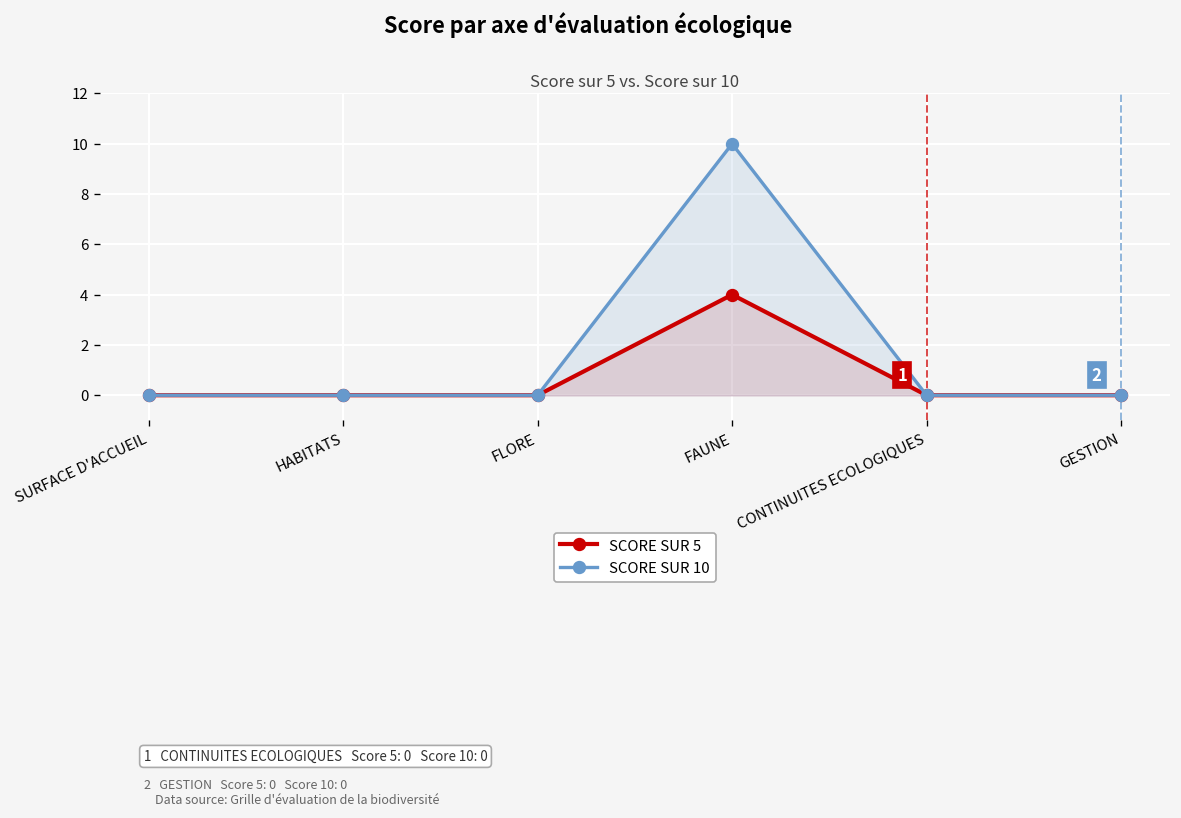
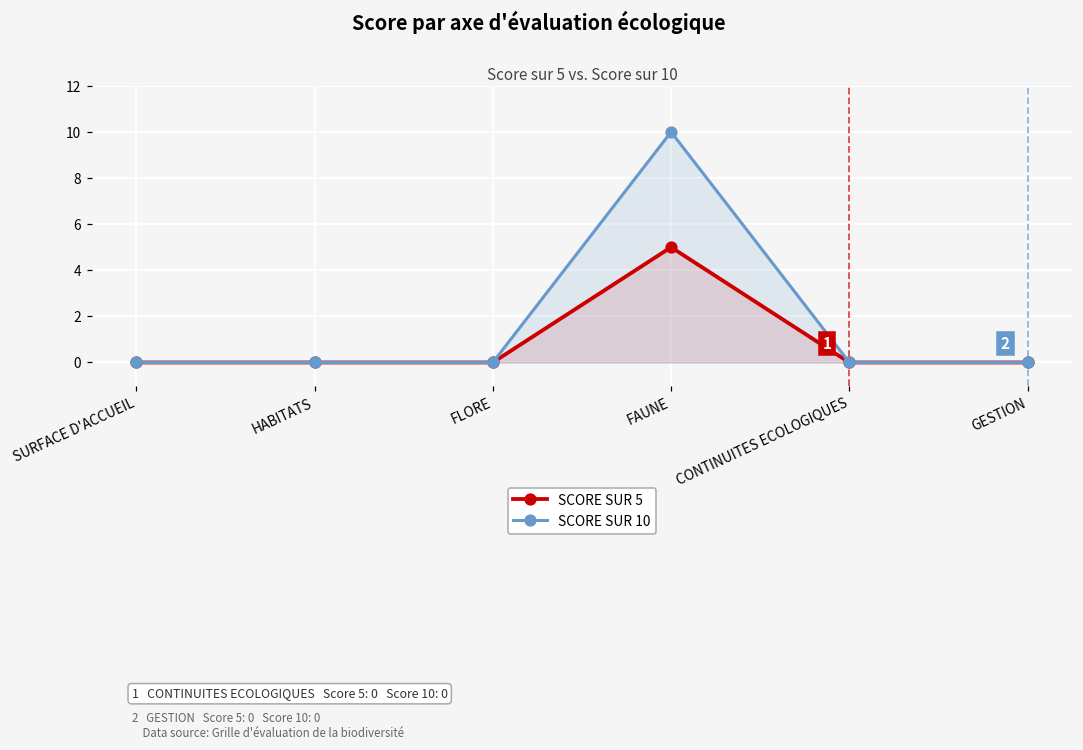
SCORE SUR 5, FAUNE: 4 -> 5
